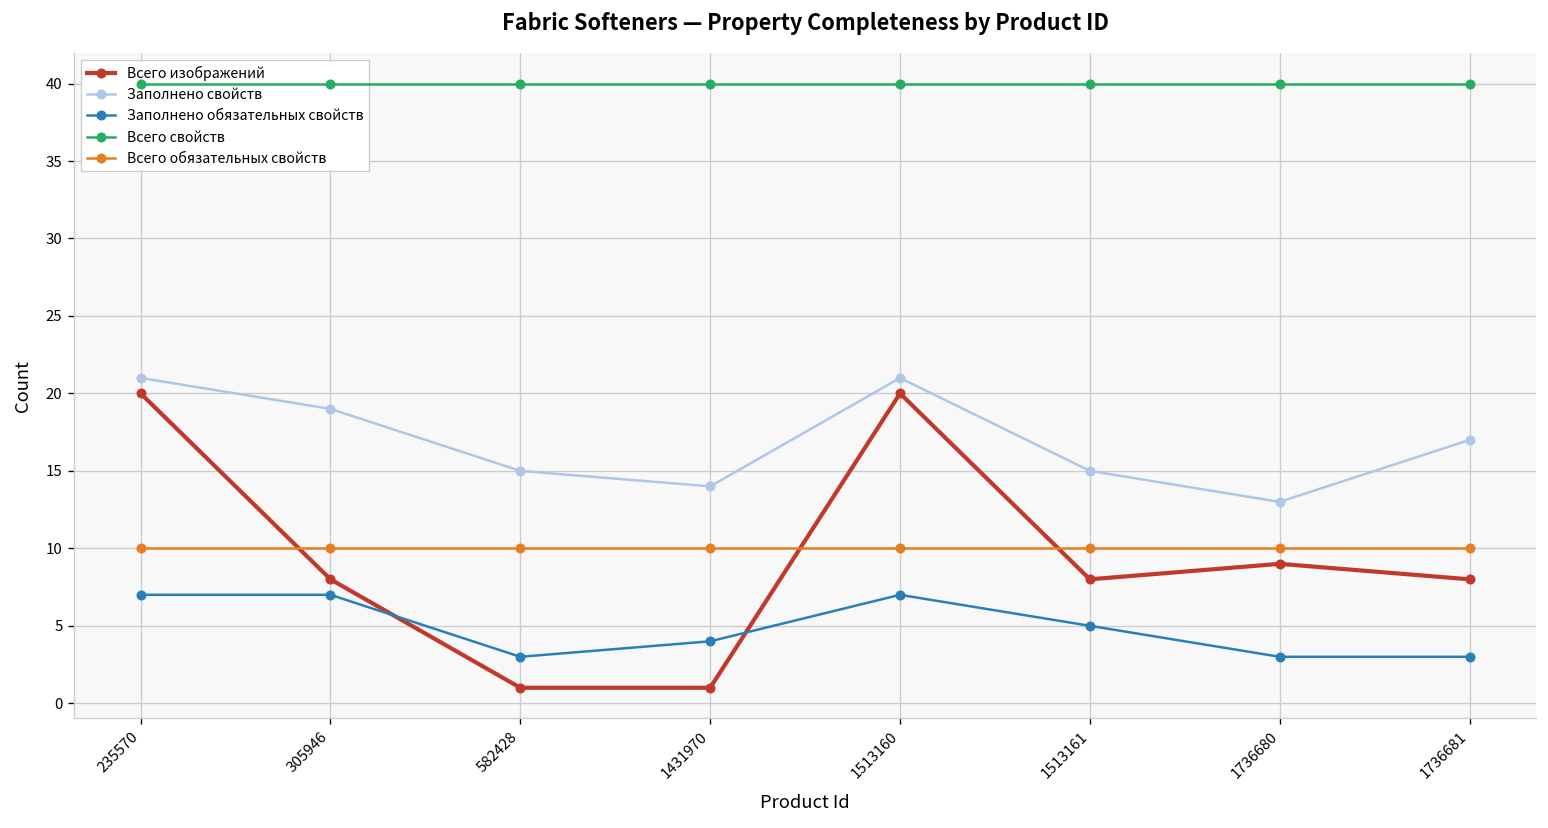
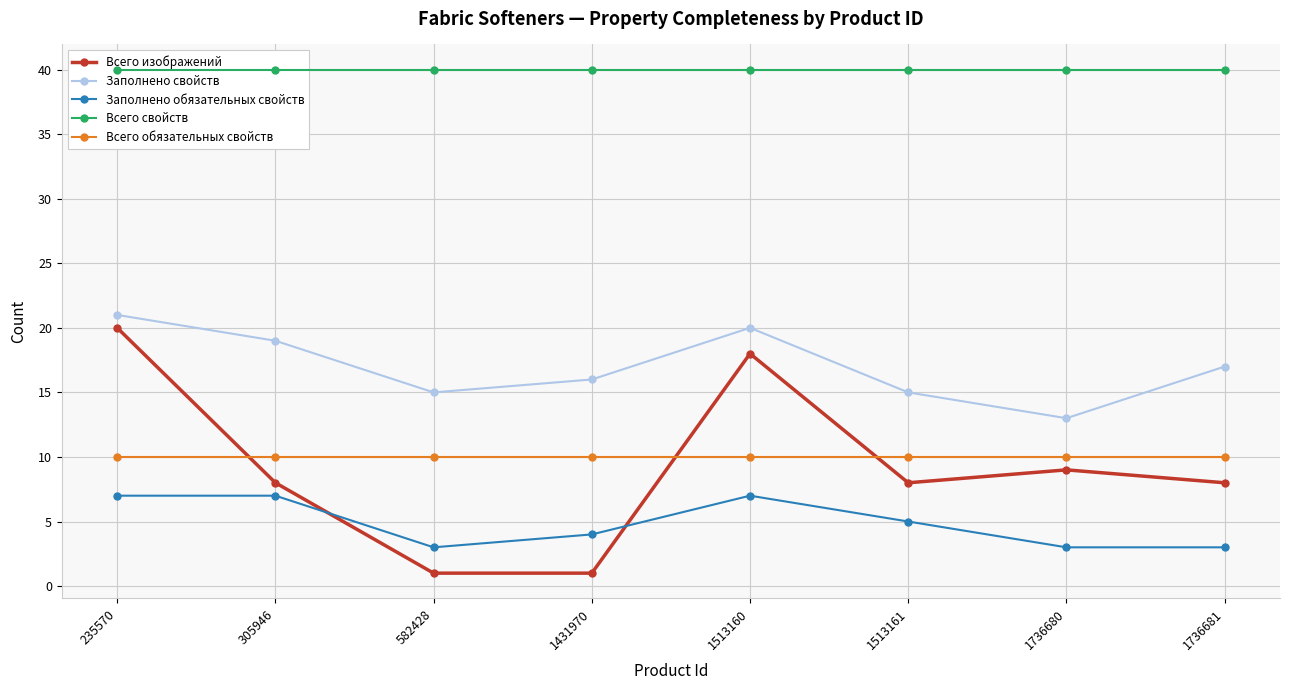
Заполнено свойств, 1431970: 14 -> 16
Всего изображений, 1513160: 20 -> 18
Заполнено свойств, 1513160: 21 -> 20
